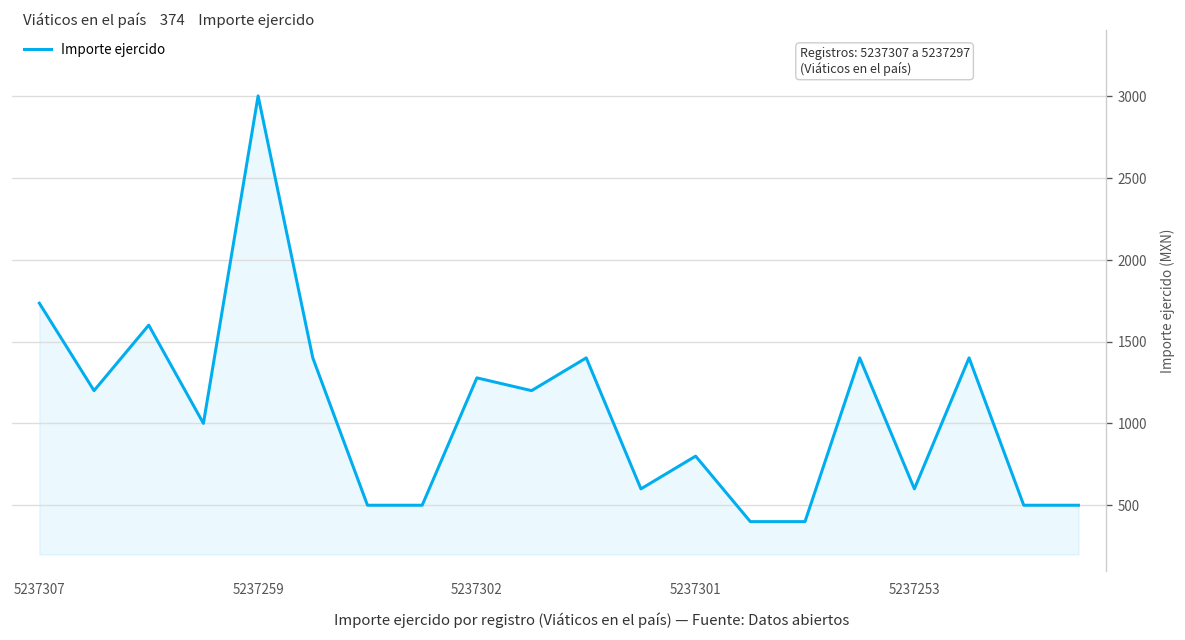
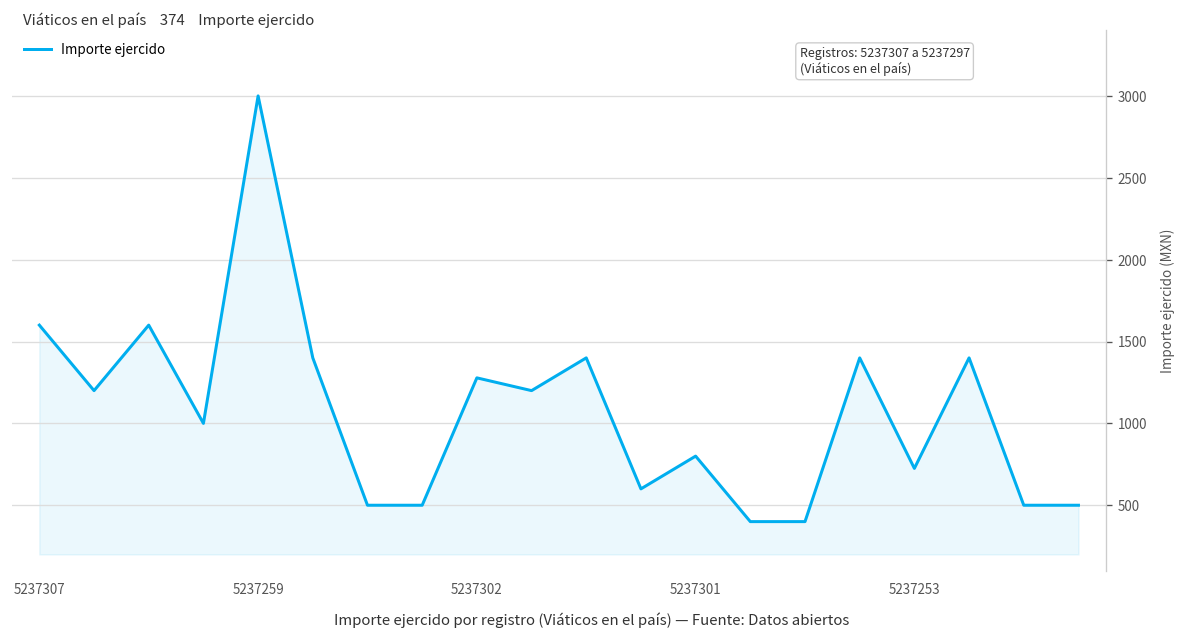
5237307: 1730 -> 1600
5237253: 600 -> 730
